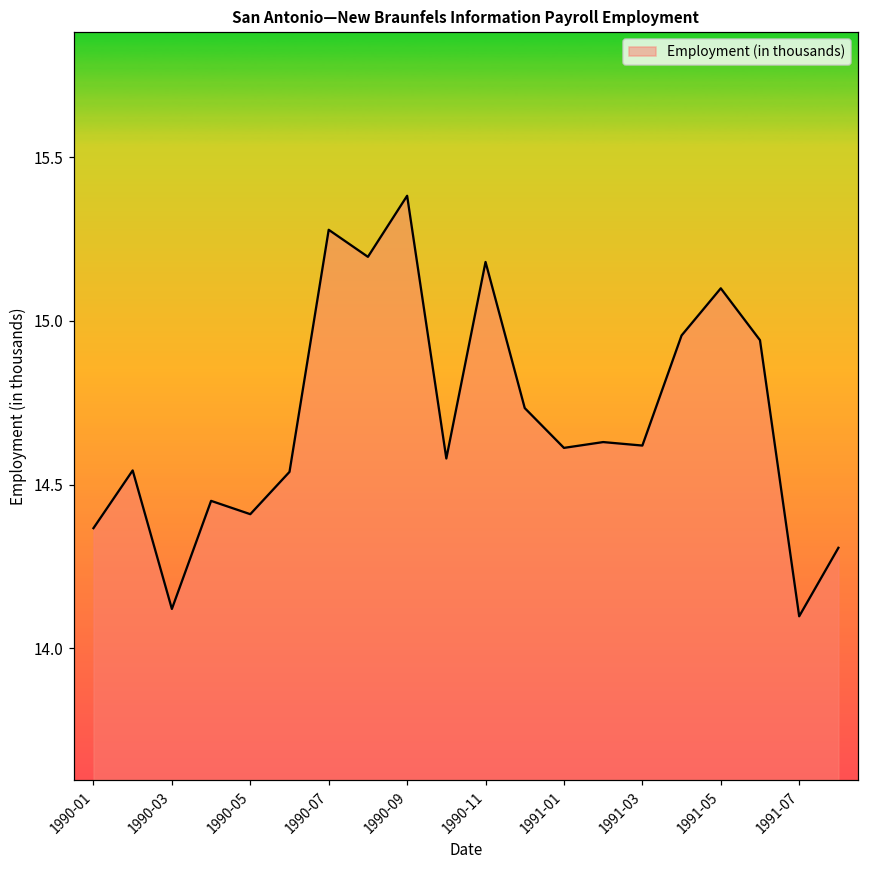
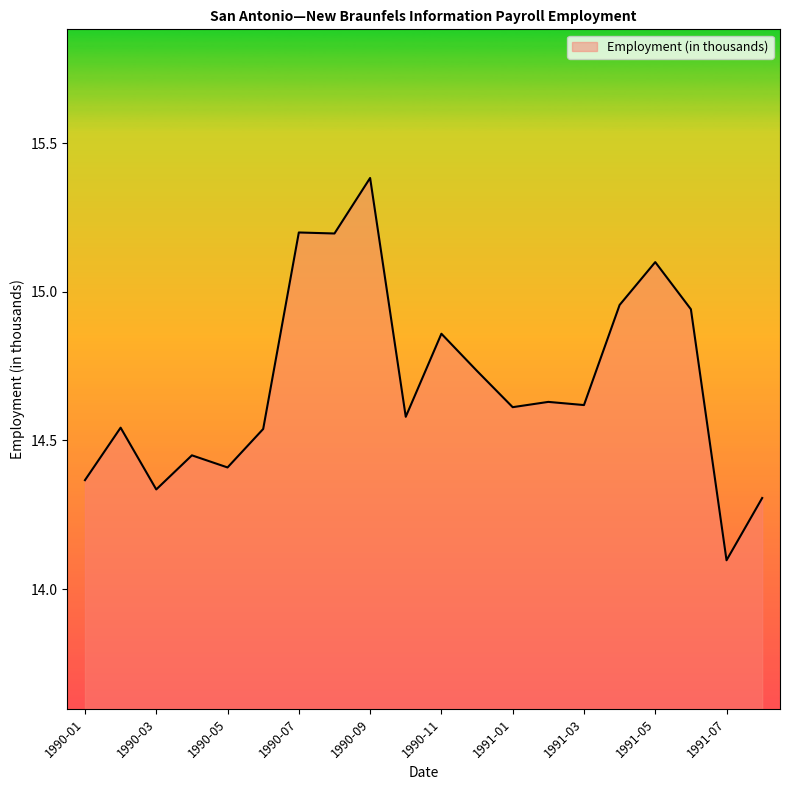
1990-03: 14.12 -> 14.34
1990-07: 15.28 -> 15.20
1990-11: 15.18 -> 14.86
